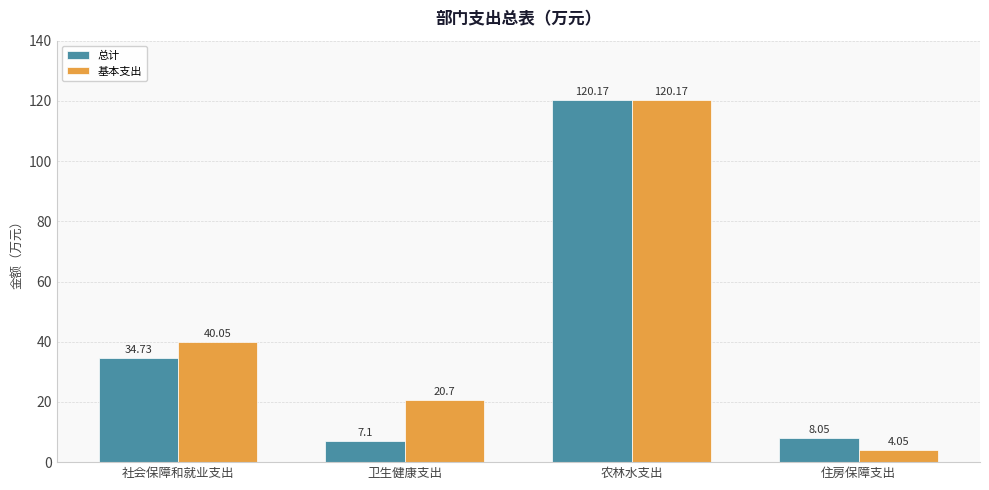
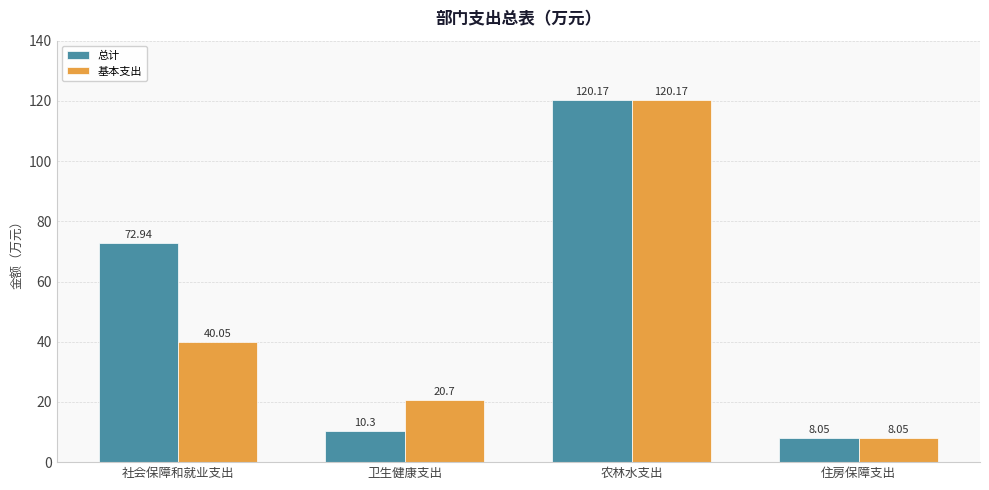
总计, 社会保障和就业支出: 34.73 -> 72.94
总计, 卫生健康支出: 7.1 -> 10.3
基本支出, 住房保障支出: 4.05 -> 8.05
